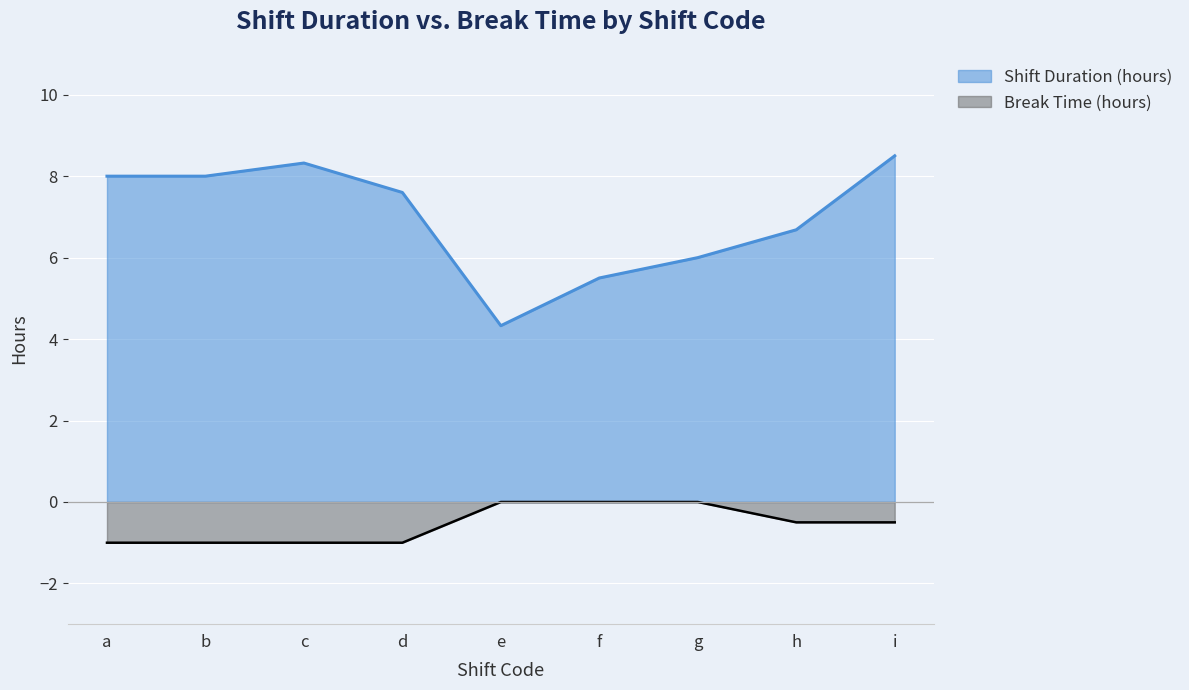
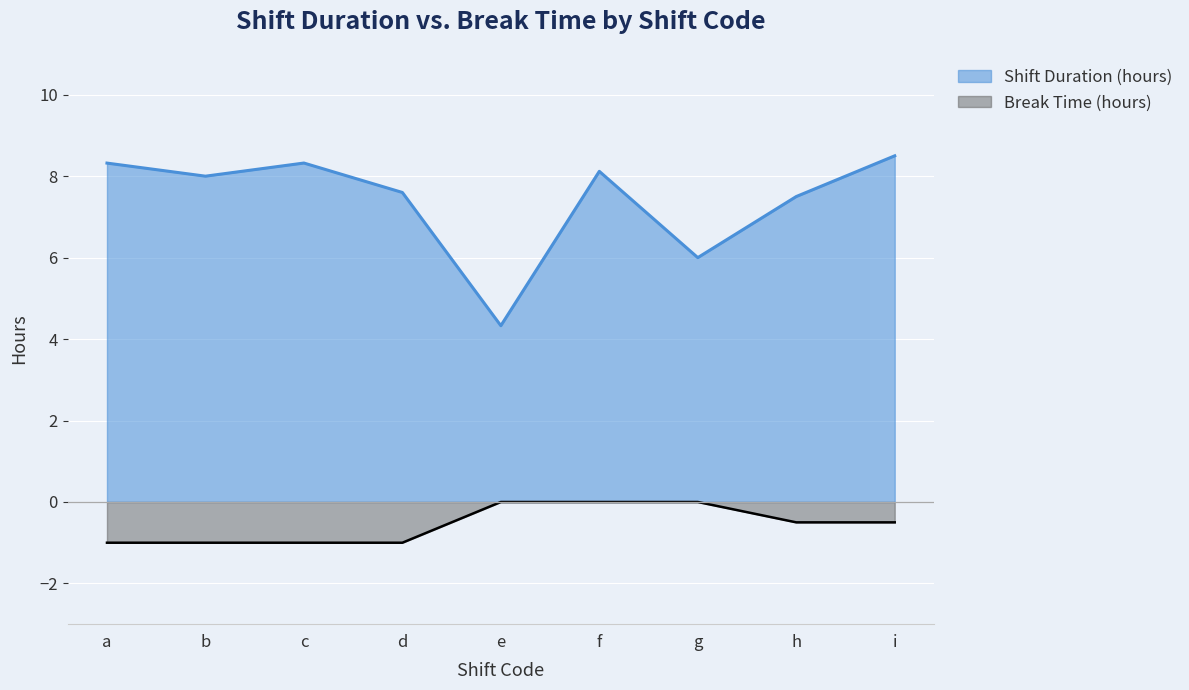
Shift Duration (hours), a: 8.0 -> 8.3
Shift Duration (hours), f: 5.5 -> 8.1
Shift Duration (hours), h: 6.7 -> 7.5
